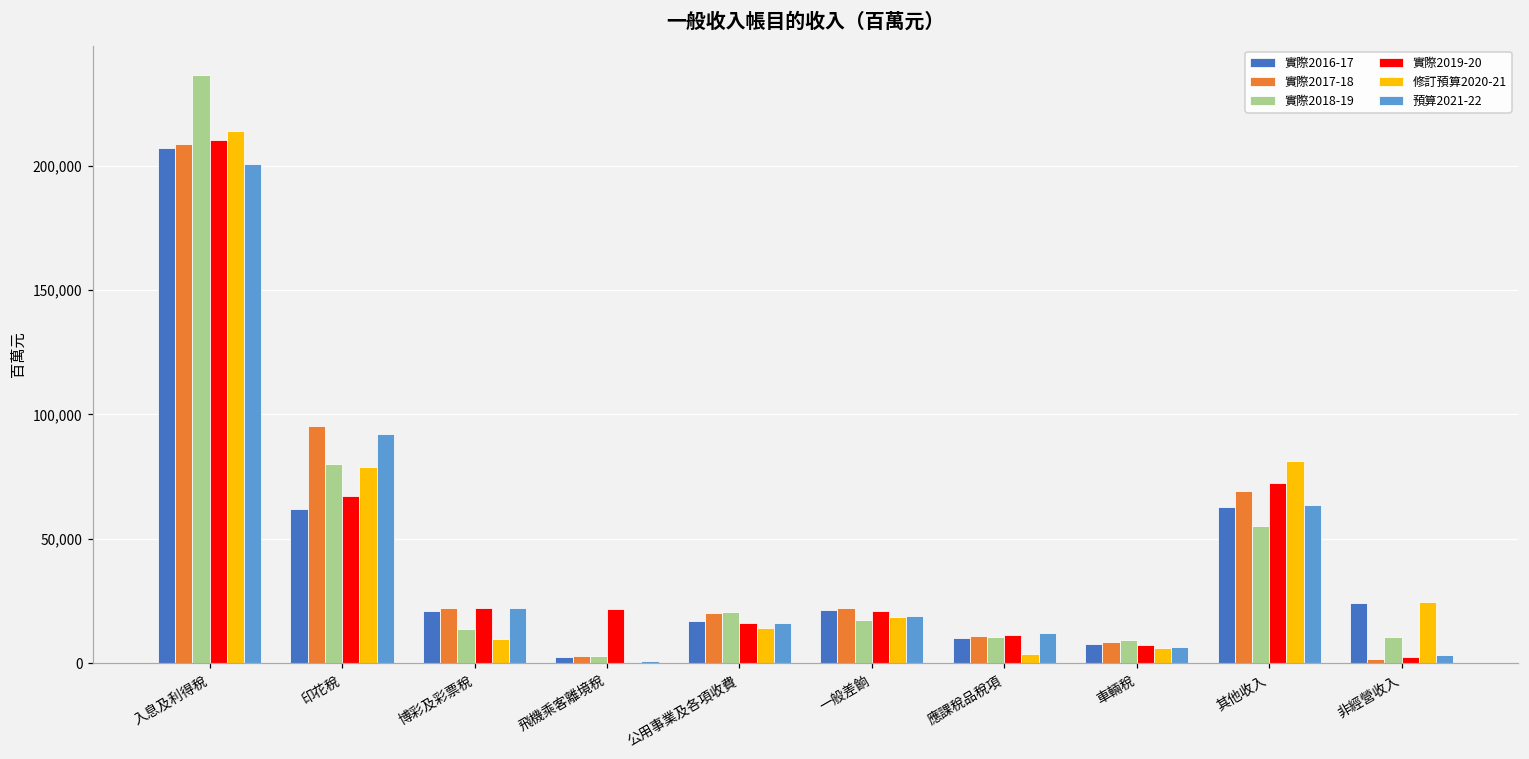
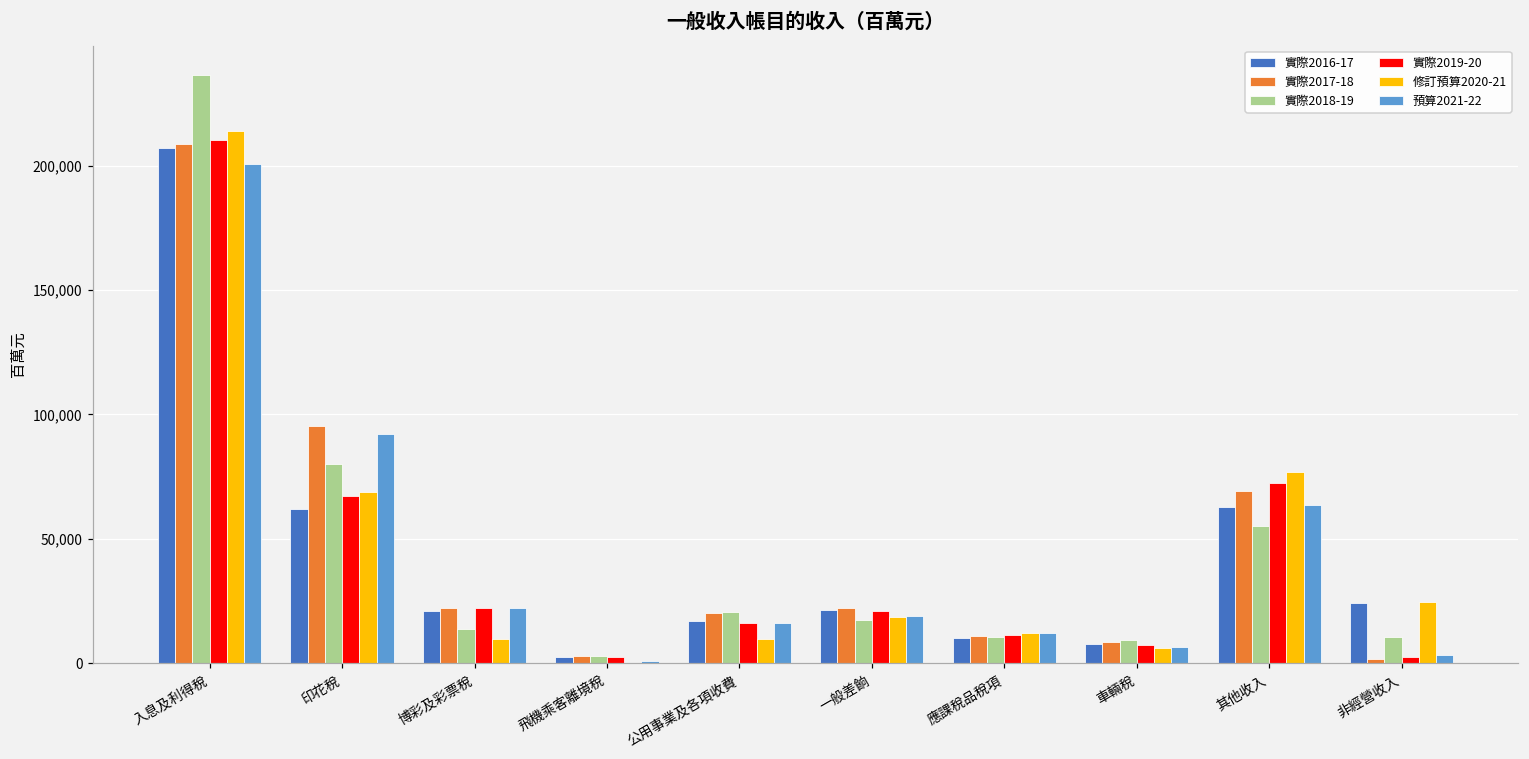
修訂預算2020-21, 印花稅: 79,000 -> 69,000
實際2019-20, 飛機乘客離境稅: 22,000 -> 2,000
修訂預算2020-21, 公用事業及各項收費: 14,000 -> 10,000
修訂預算2020-21, 應課稅品稅項: 4,000 -> 12,000
修訂預算2020-21, 其他收入: 81,000 -> 77,000
